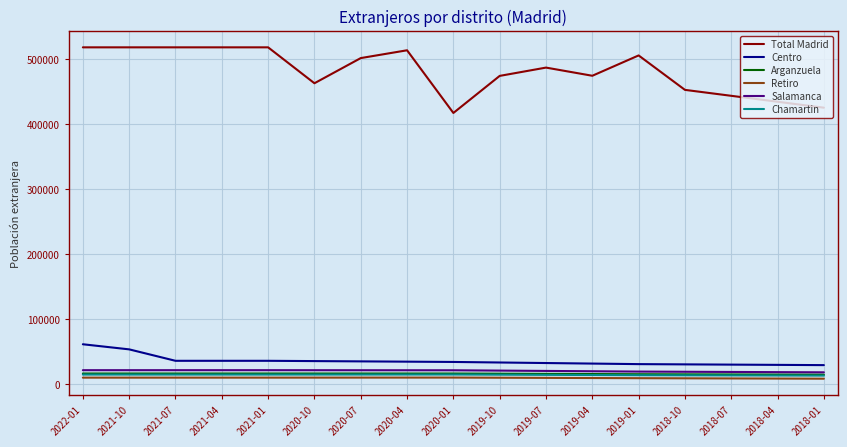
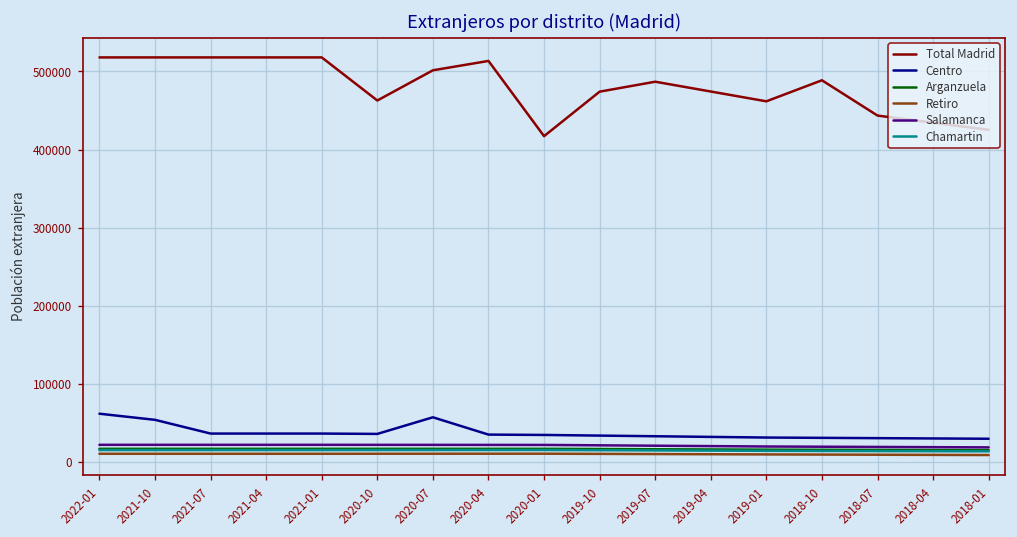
Centro, 2020-07: 40000 -> 60000
Total Madrid, 2019-01: 510000 -> 460000
Total Madrid, 2018-10: 450000 -> 490000
